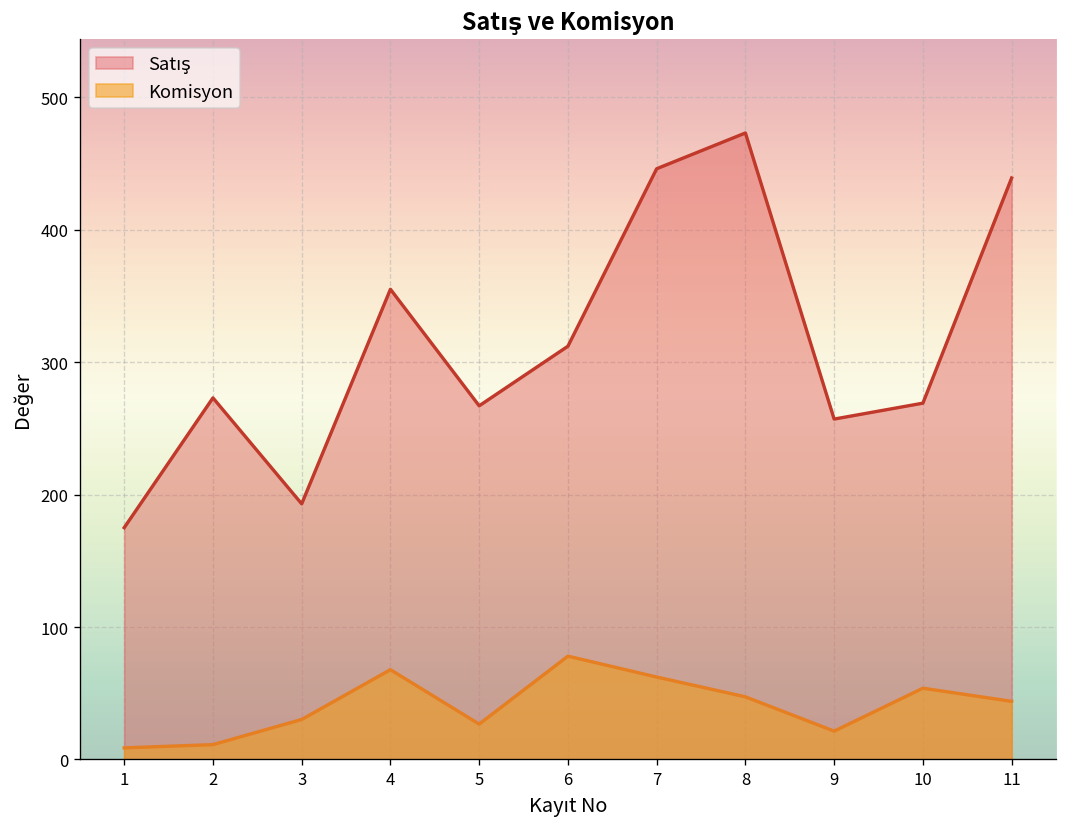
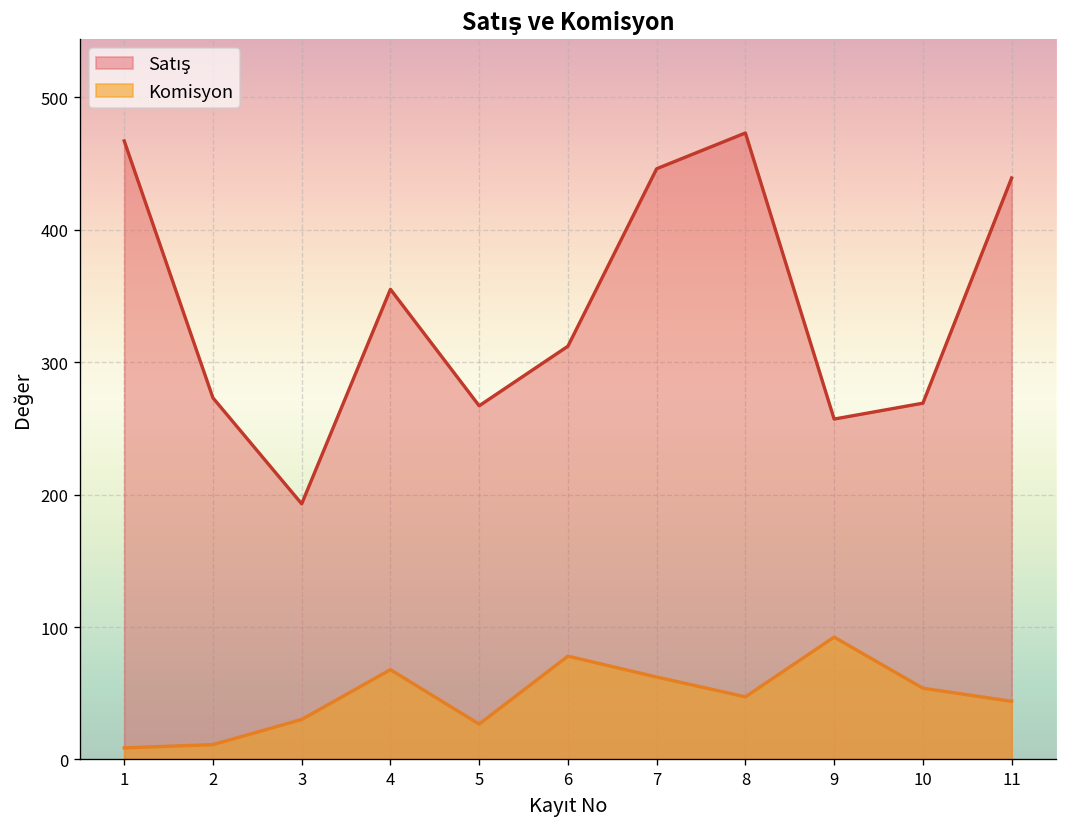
Satış, 1: 175 -> 467
Komisyon, 9: 21 -> 92
